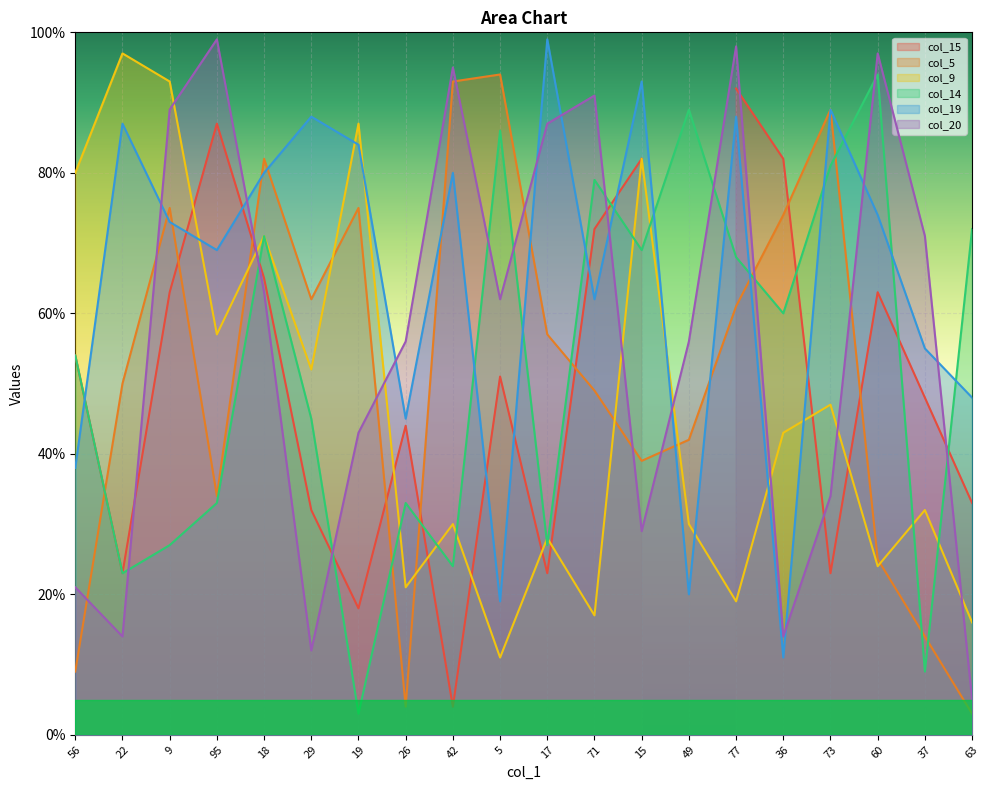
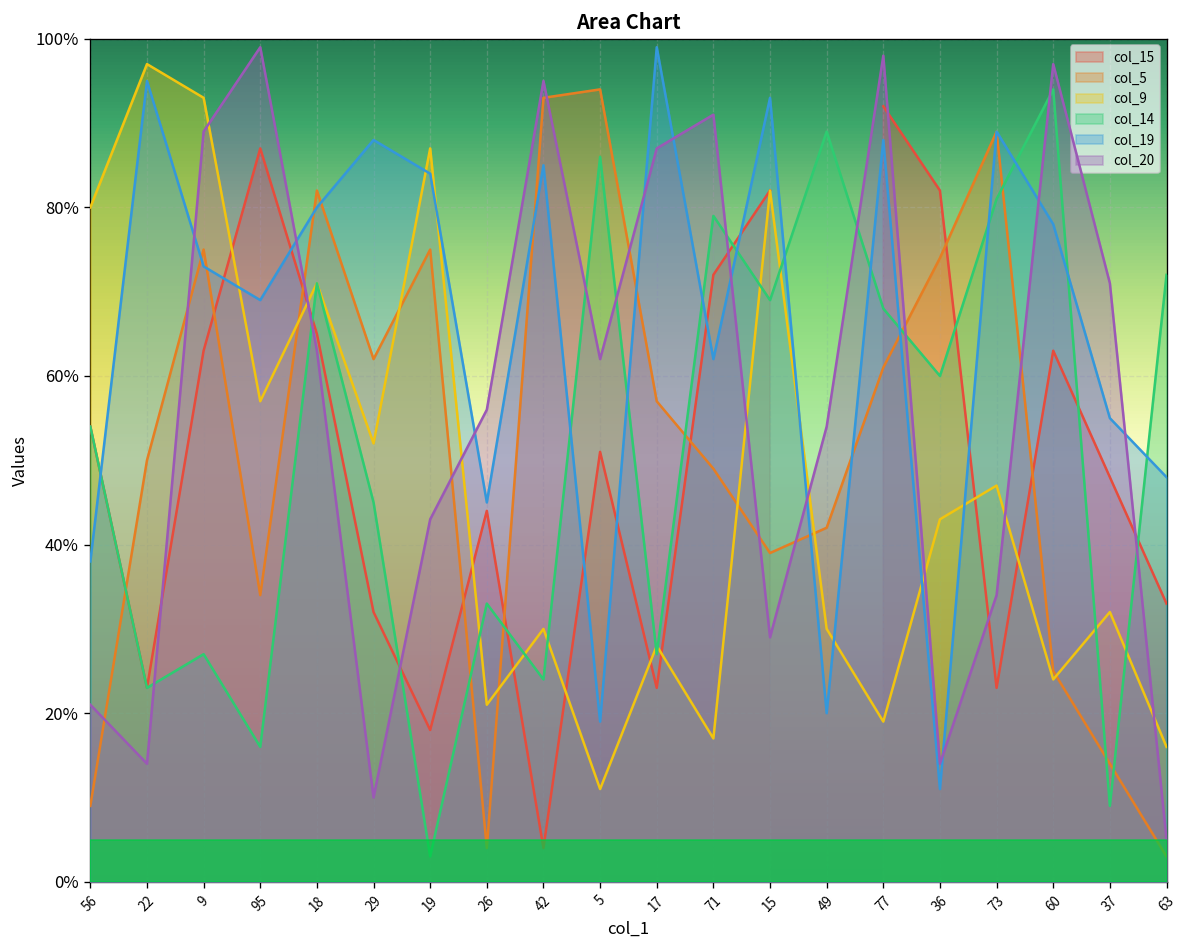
col_19, 22: 87% -> 95%
col_14, 95: 33% -> 16%
col_20, 29: 12% -> 10%
col_19, 42: 80% -> 85%
col_20, 49: 56% -> 54%
col_19, 60: 74% -> 78%
